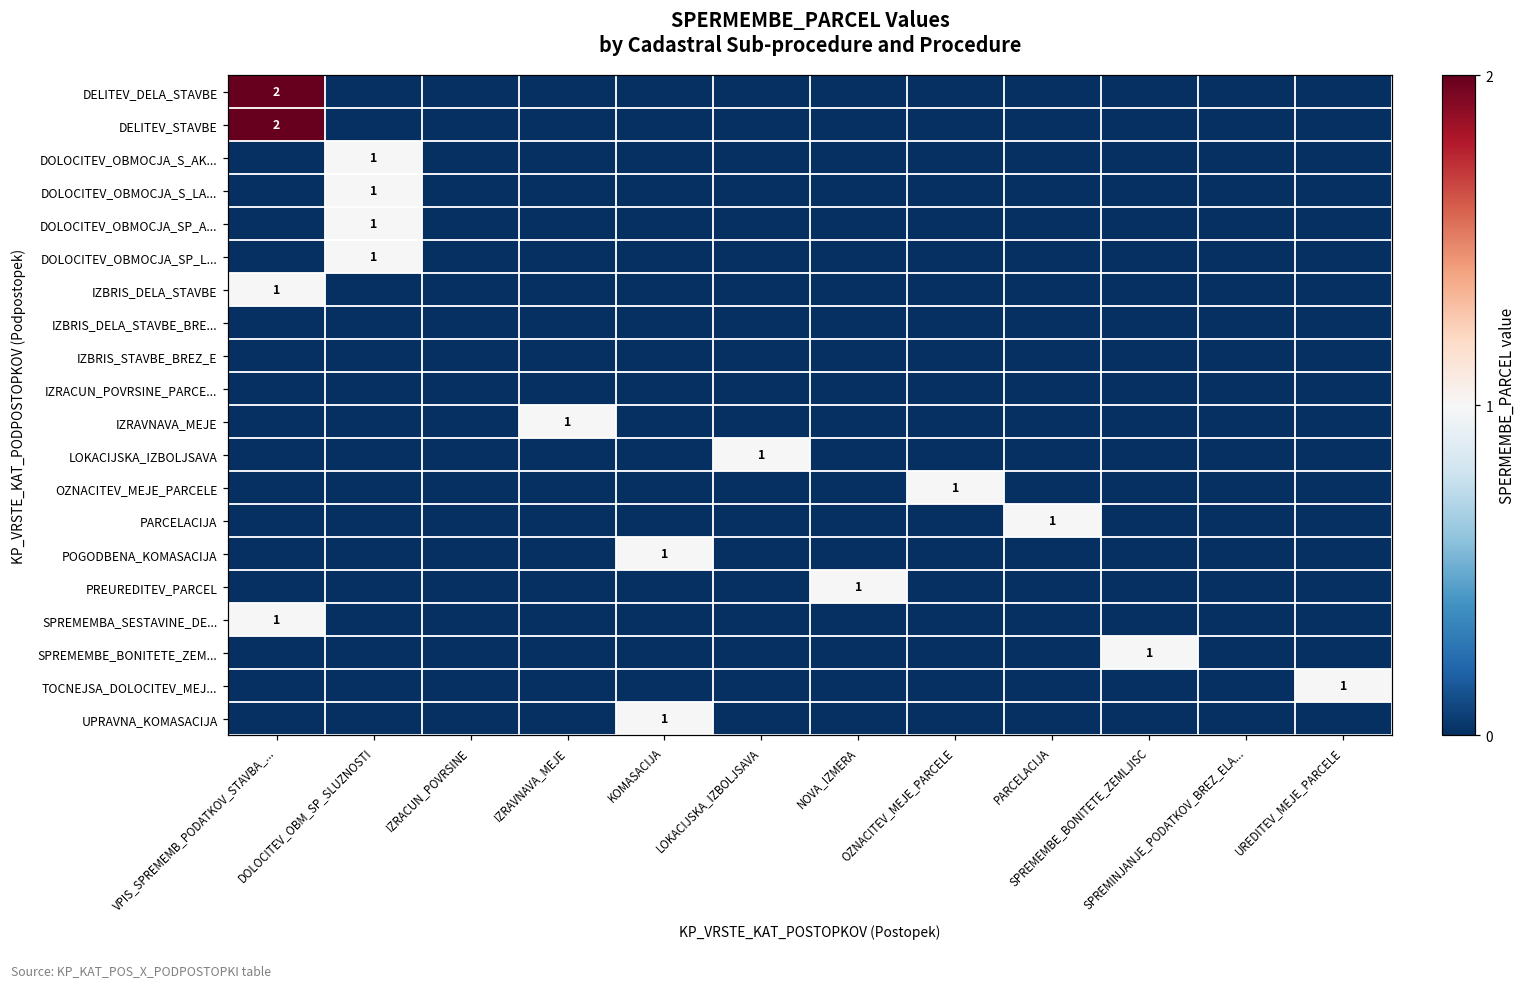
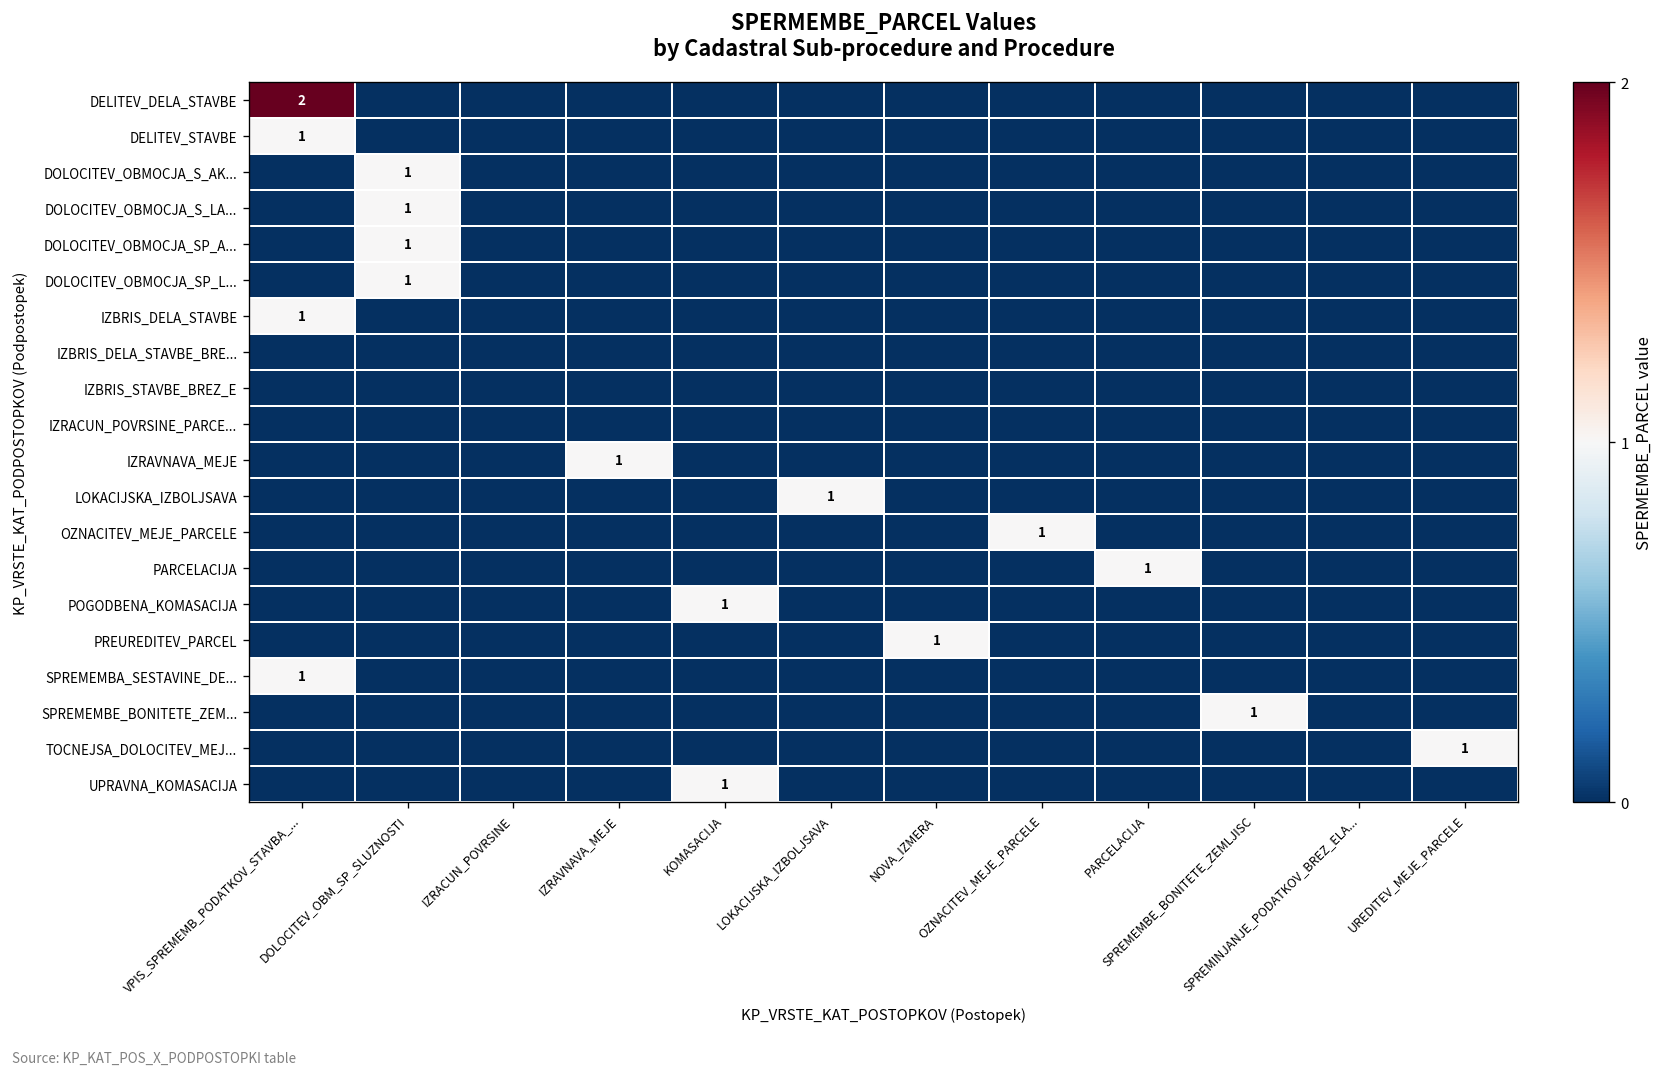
DELITEV_STAVBE, VPIS_SPREMEMB_PODATKOV_STAVBA_...: 2 -> 1
